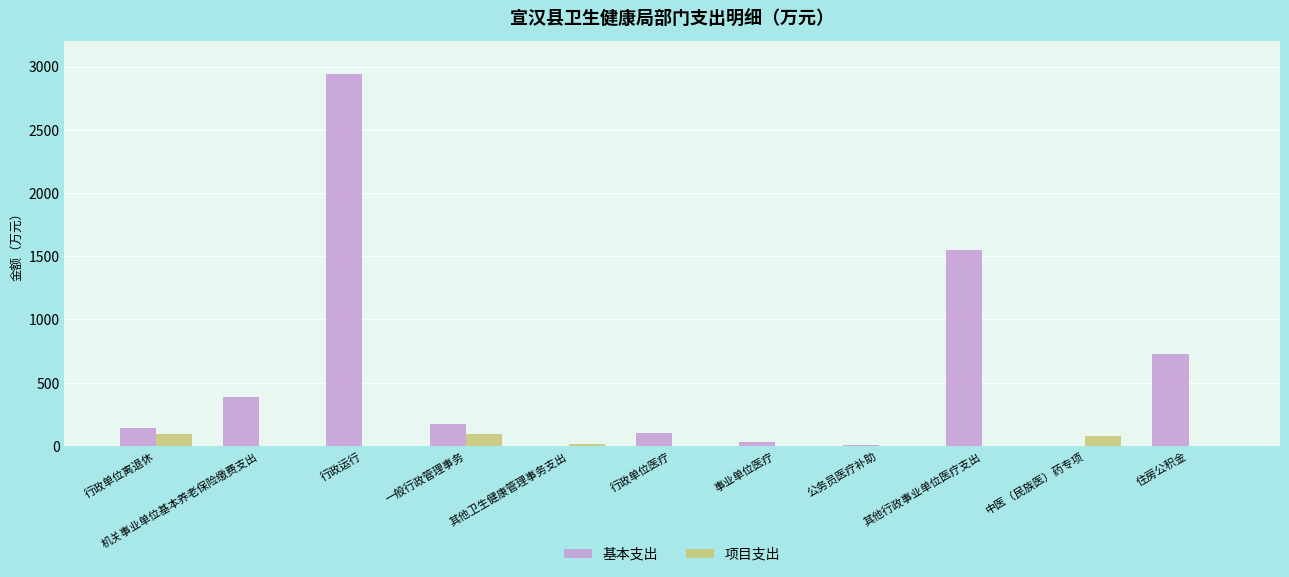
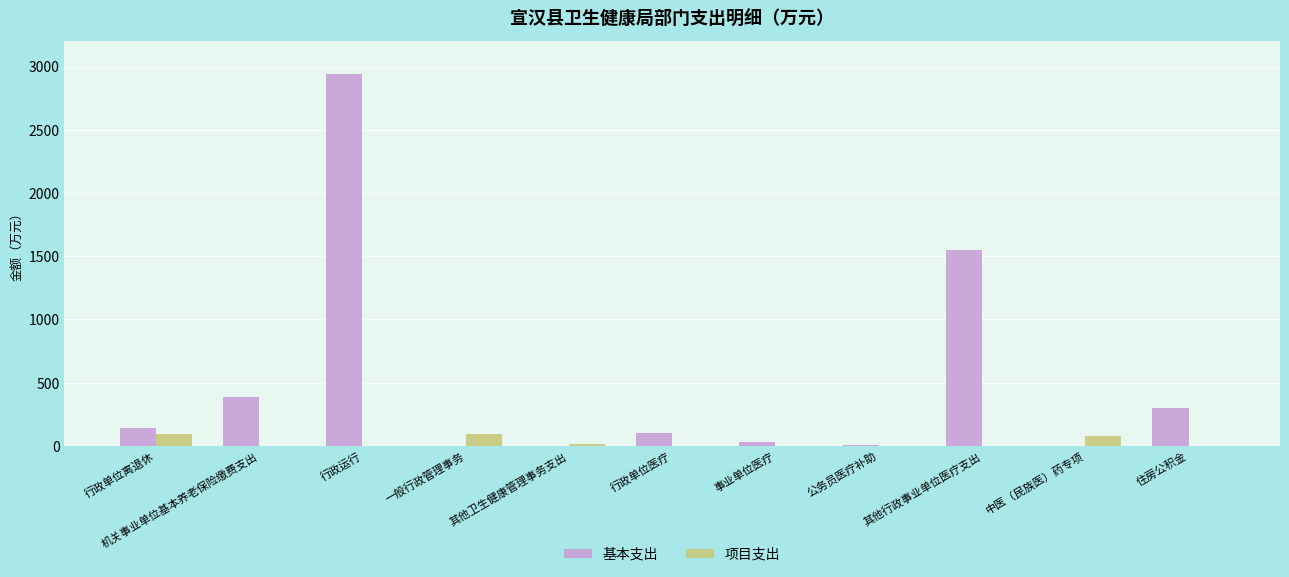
基本支出, 一般行政管理事务: 180 -> 0
基本支出, 住房公积金: 730 -> 300
